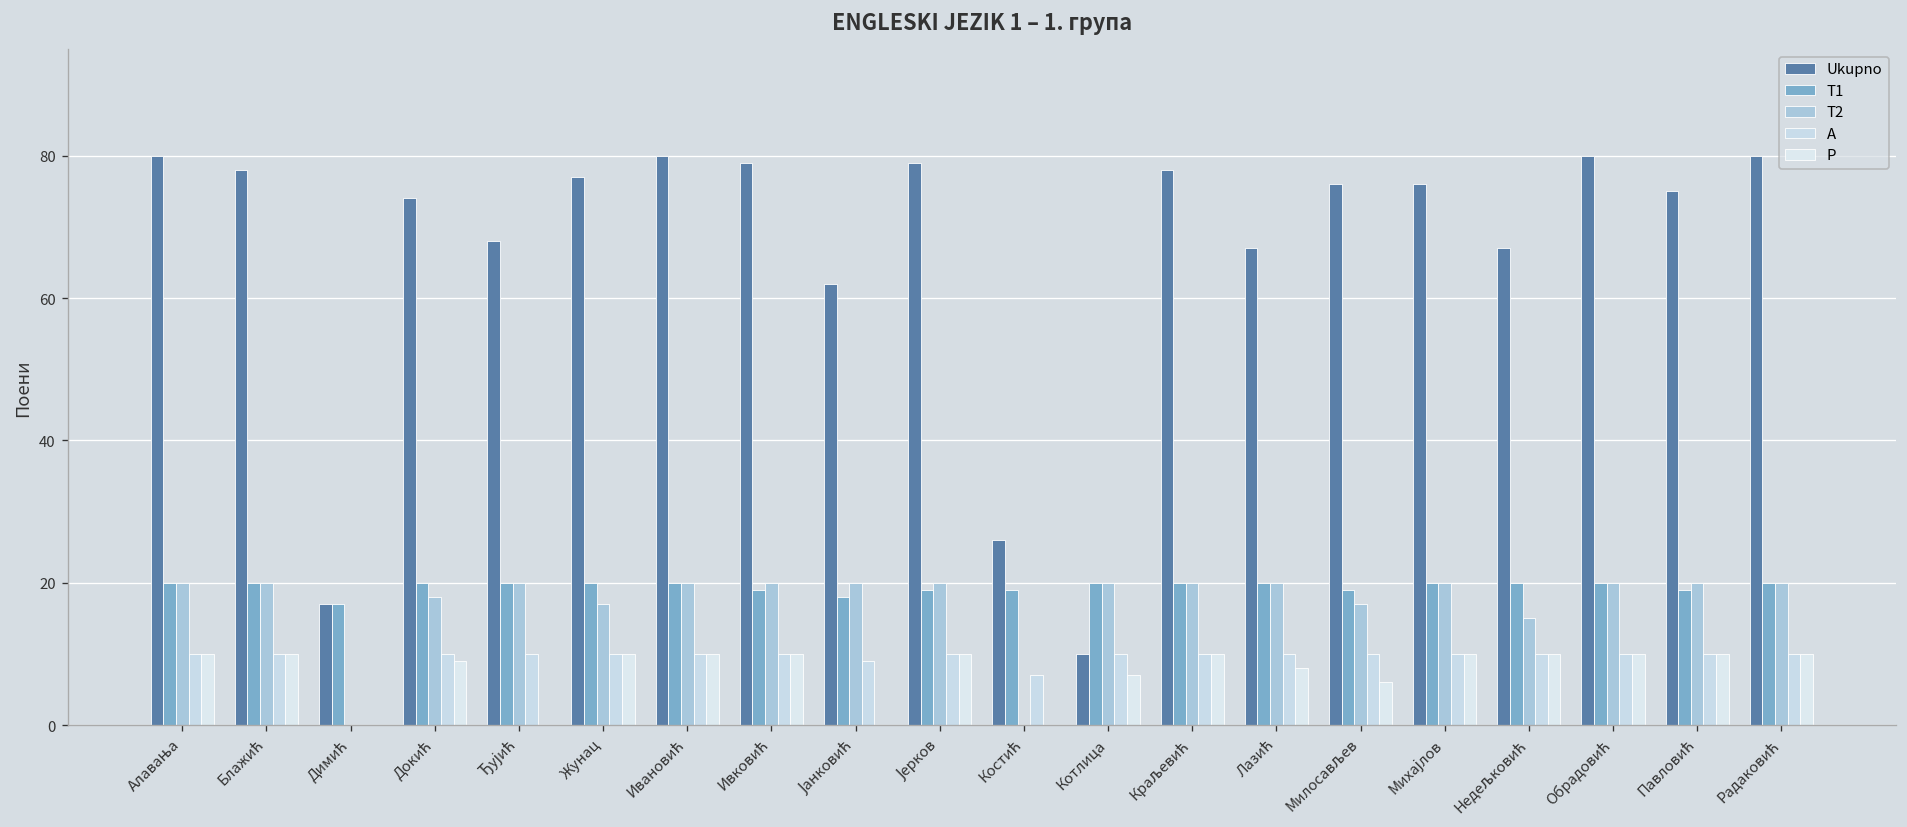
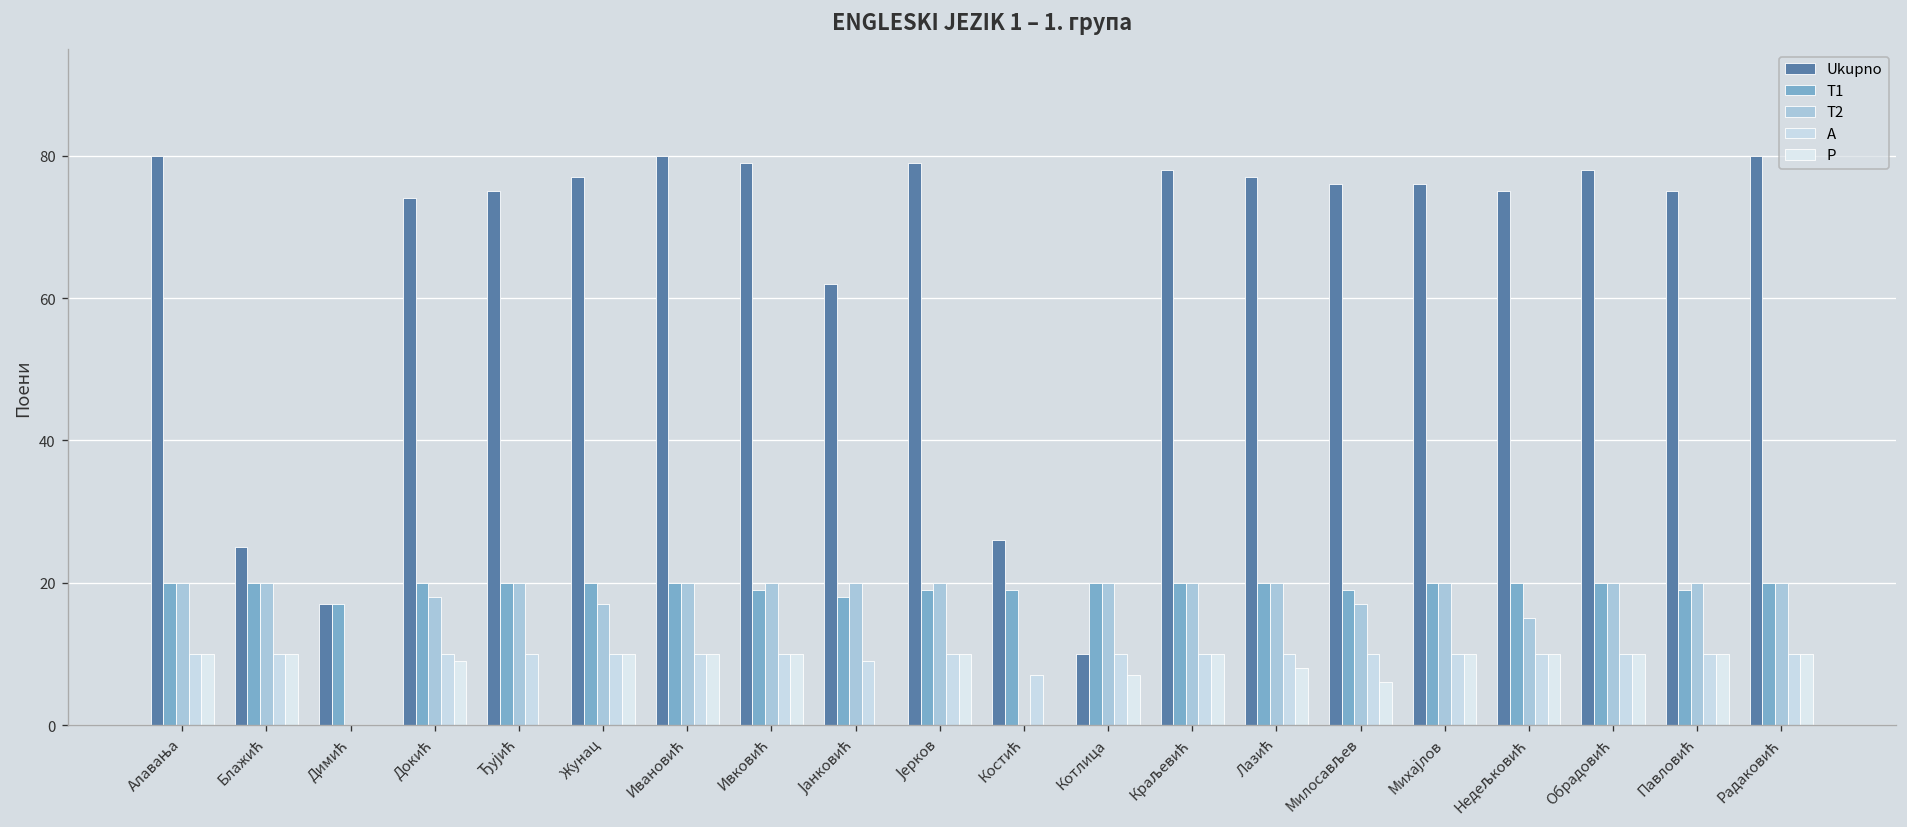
Ukupno, Блажић: 78 -> 25
Ukupno, Ђујић: 68 -> 75
Ukupno, Лазић: 67 -> 77
Ukupno, Недељковић: 67 -> 75
Ukupno, Обрадовић: 80 -> 78
